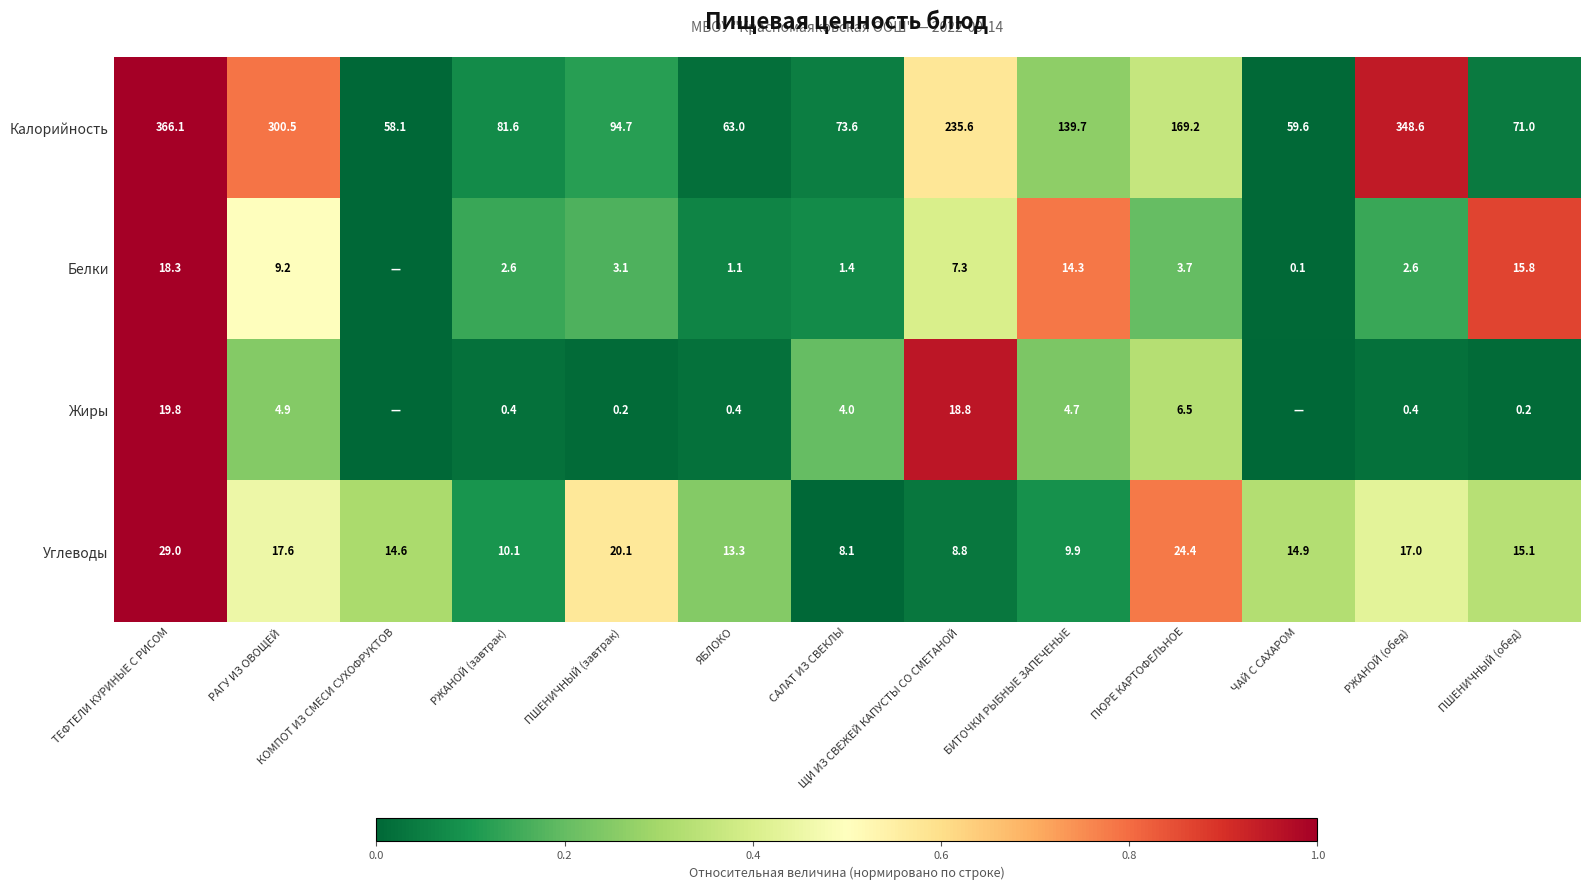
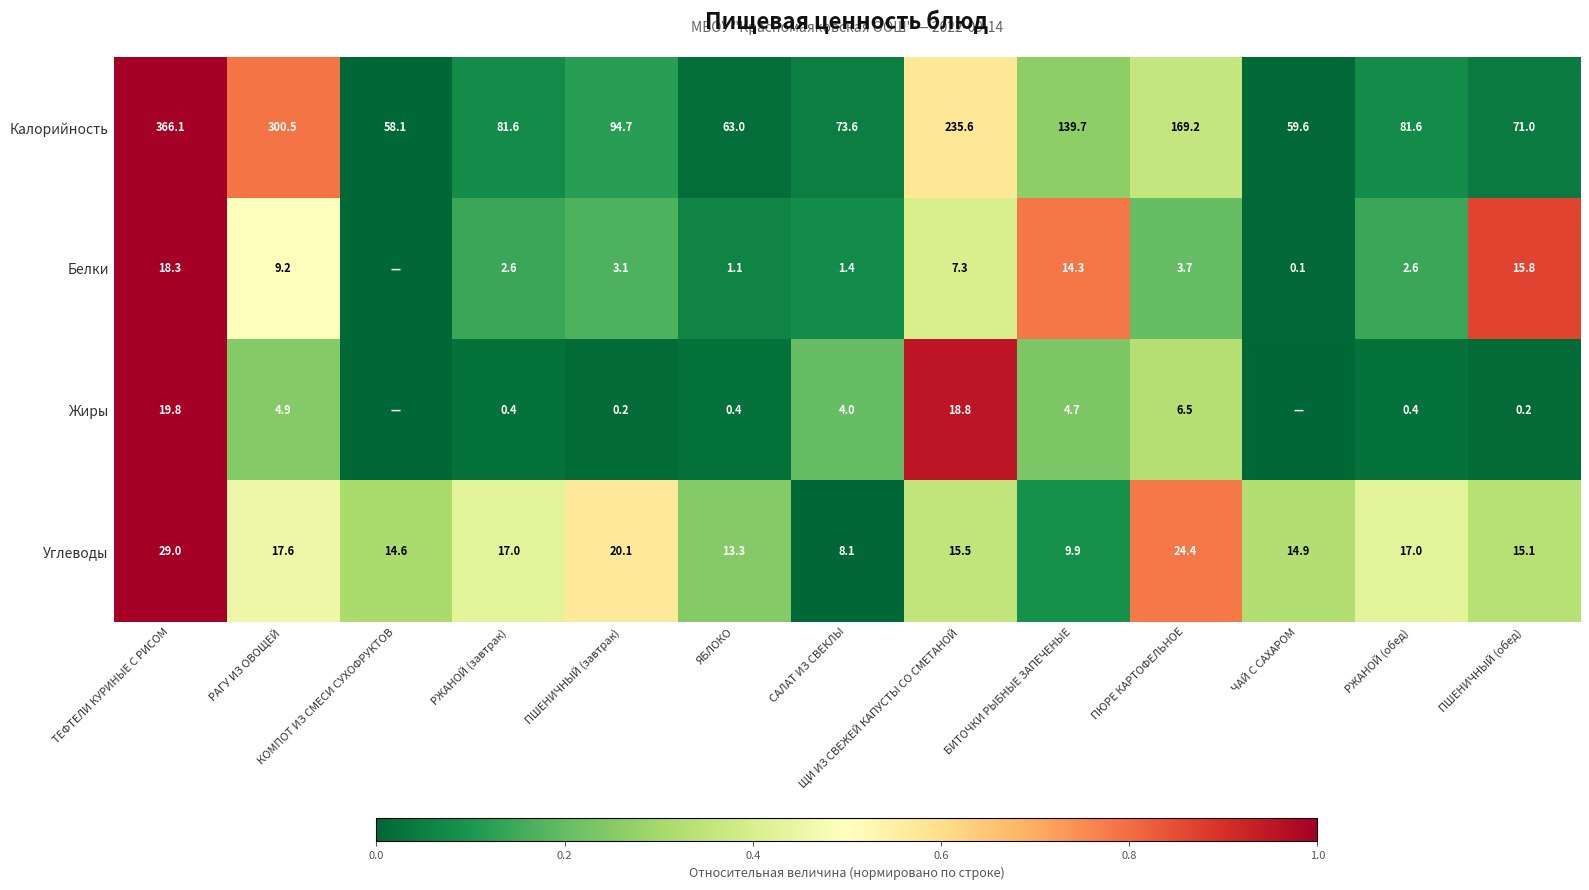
Калорийность, РЖАНОЙ (обед): 348.6 -> 81.6
Углеводы, РЖАНОЙ (завтрак): 10.1 -> 17.0
Углеводы, ЩИ ИЗ СВЕЖЕЙ КАПУСТЫ СО СМЕТАНОЙ: 8.8 -> 15.5
